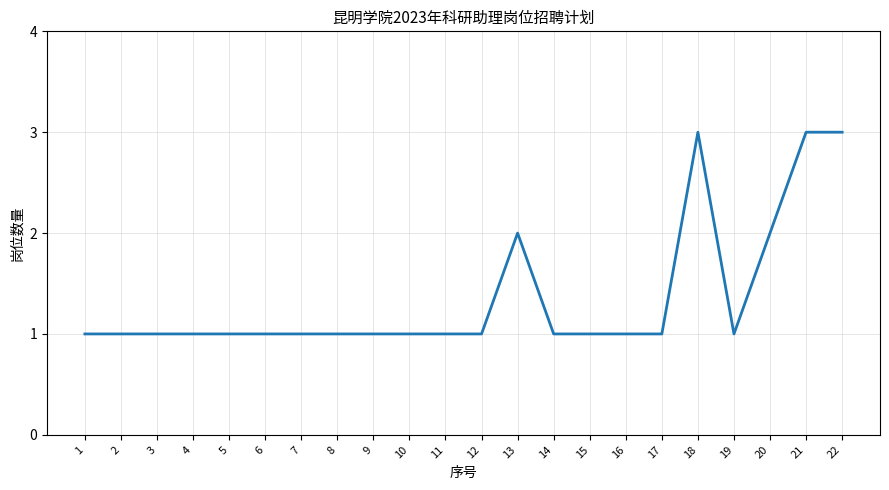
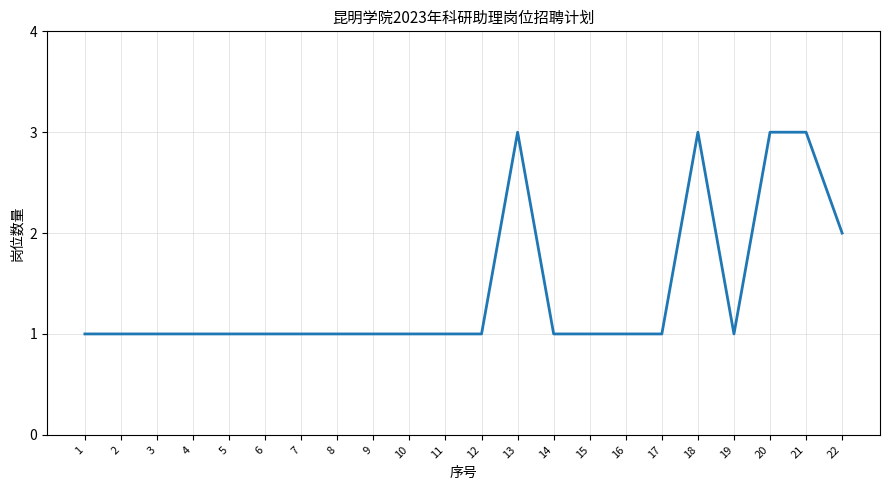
13: 2 -> 3
20: 2 -> 3
22: 3 -> 2
